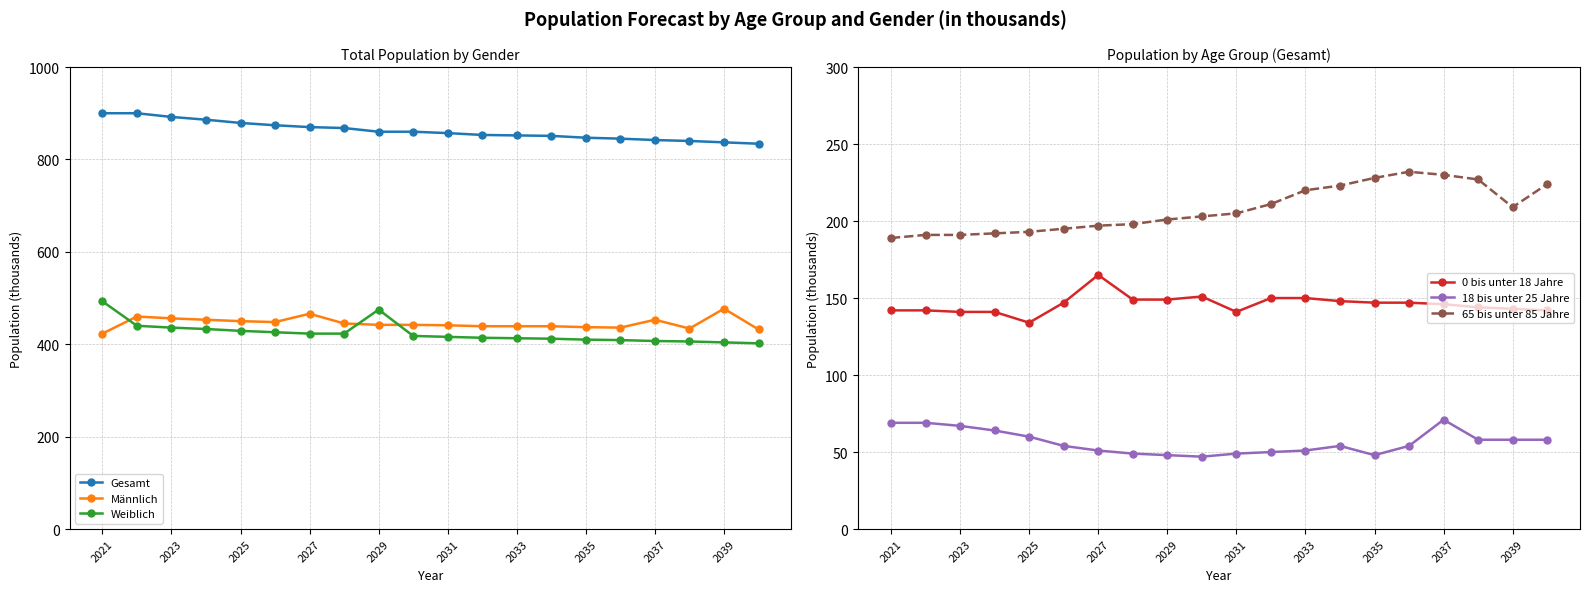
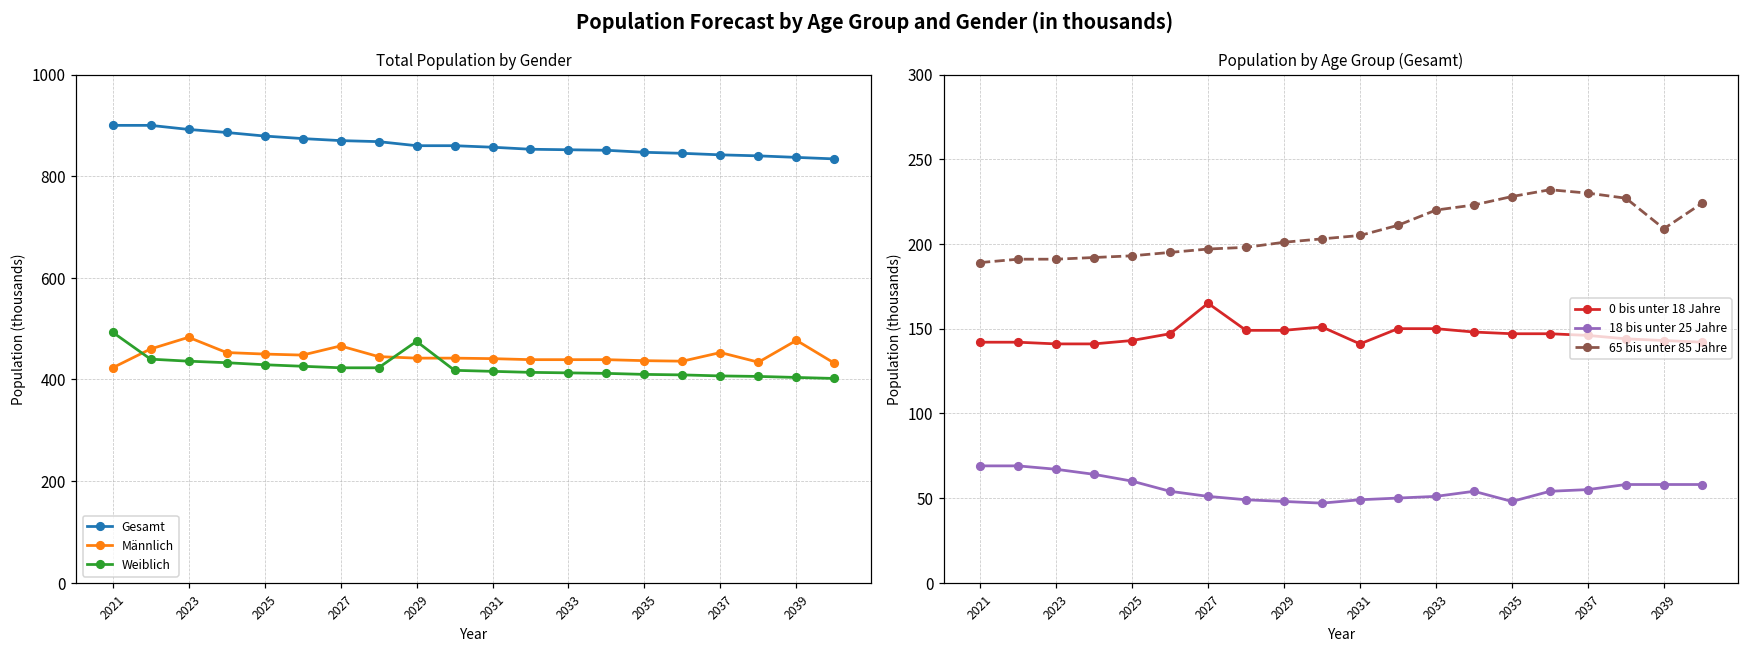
Total Population by Gender, Männlich, 2023: 460 -> 480
Population by Age Group (Gesamt), 0 bis unter 18 Jahre, 2025: 134 -> 143
Population by Age Group (Gesamt), 18 bis unter 25 Jahre, 2037: 71 -> 55
